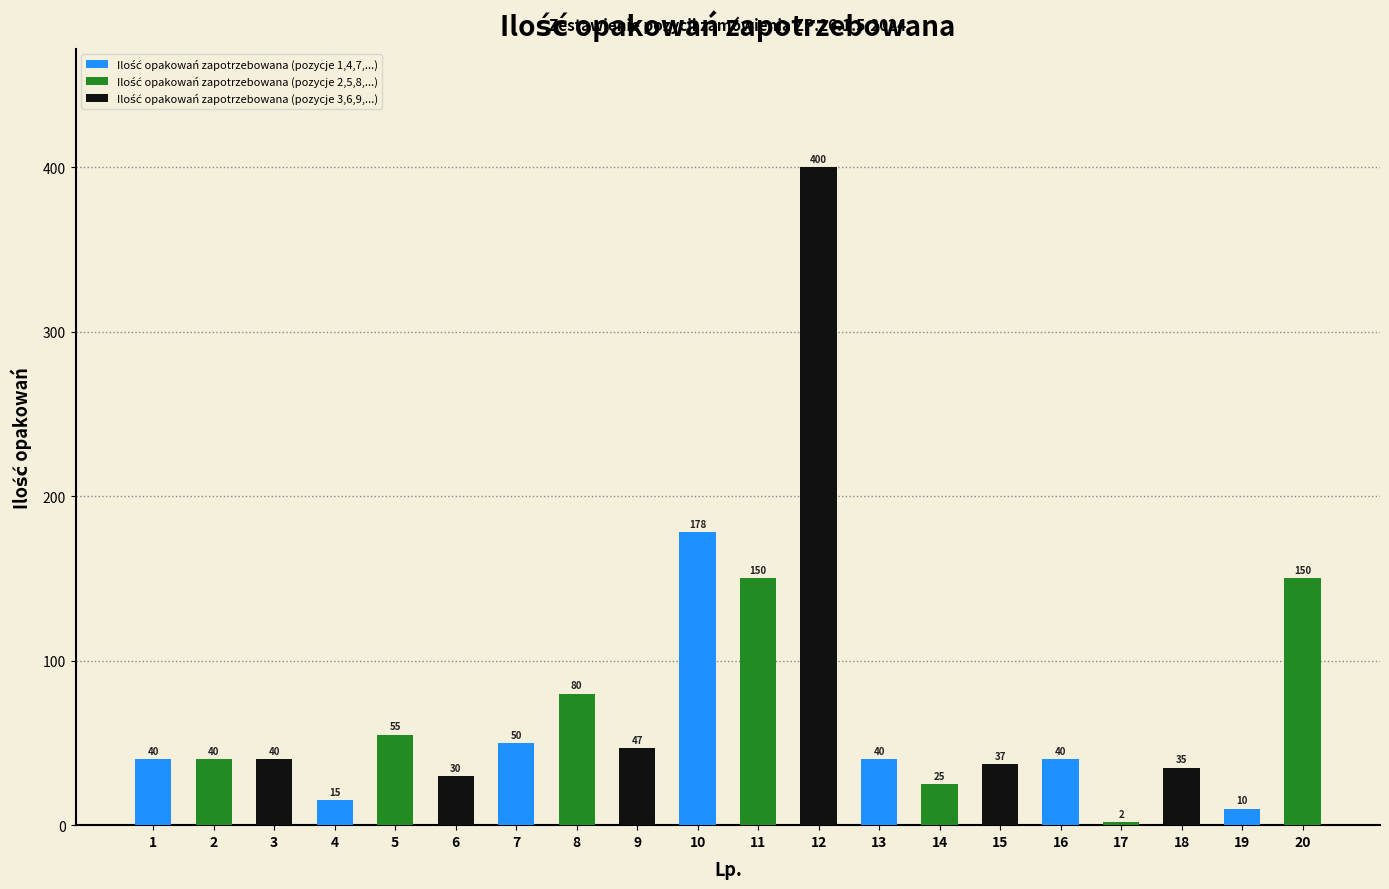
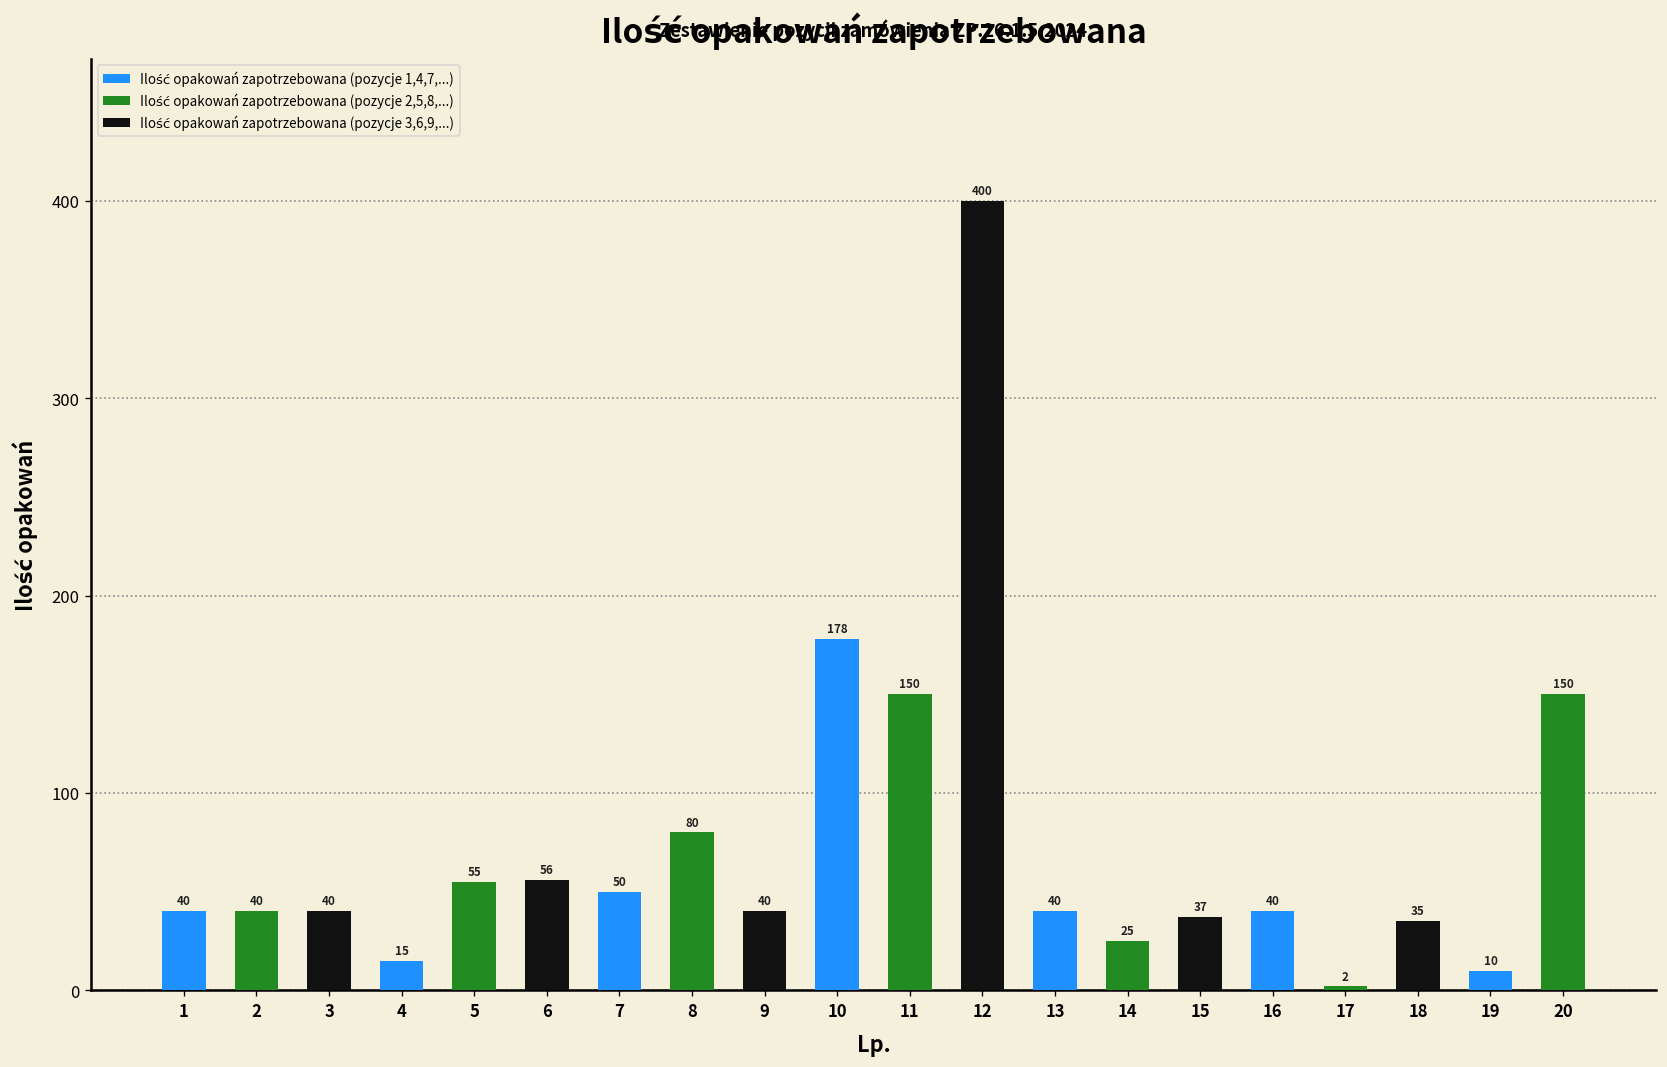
6: 30 -> 56
9: 47 -> 40
